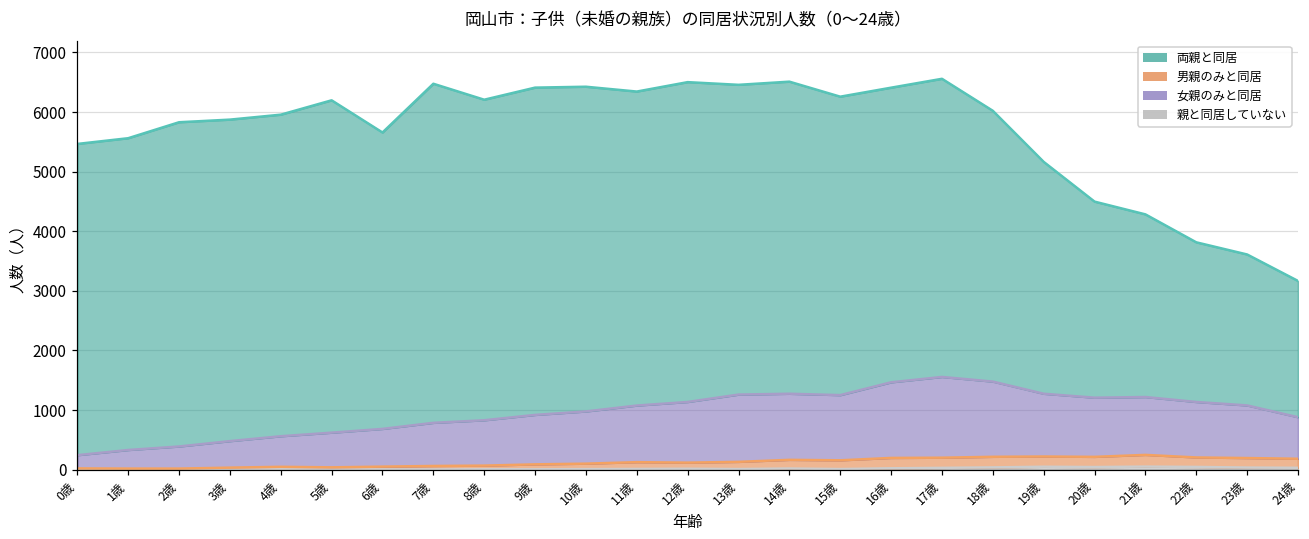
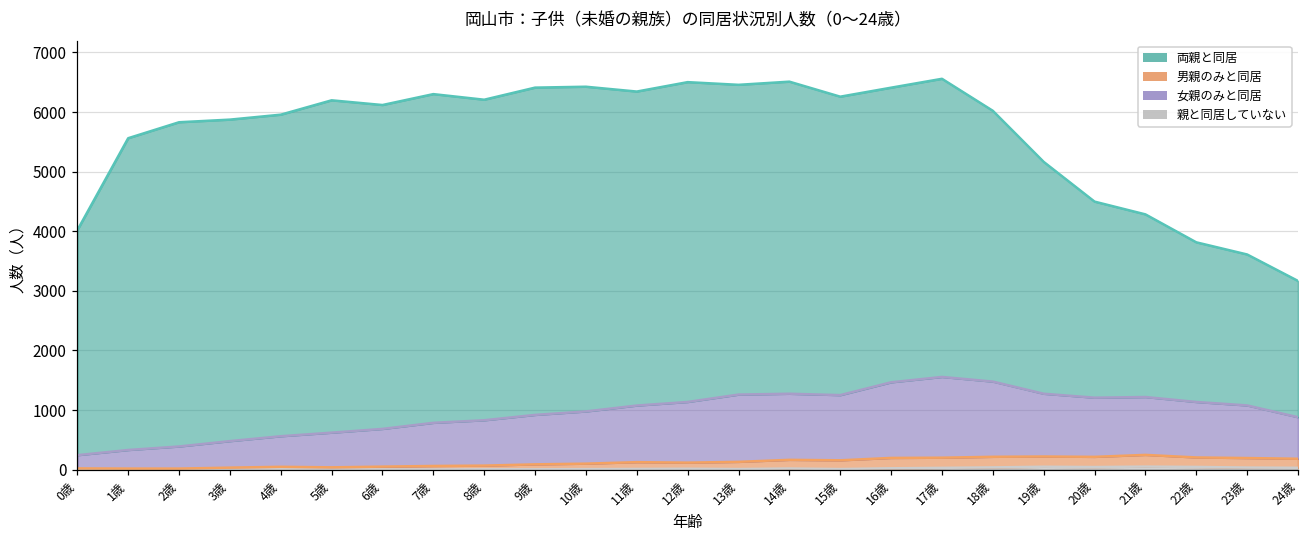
両親と同居, 0歳: 5200 -> 3800
両親と同居, 6歳: 5000 -> 5400
両親と同居, 7歳: 5700 -> 5500
